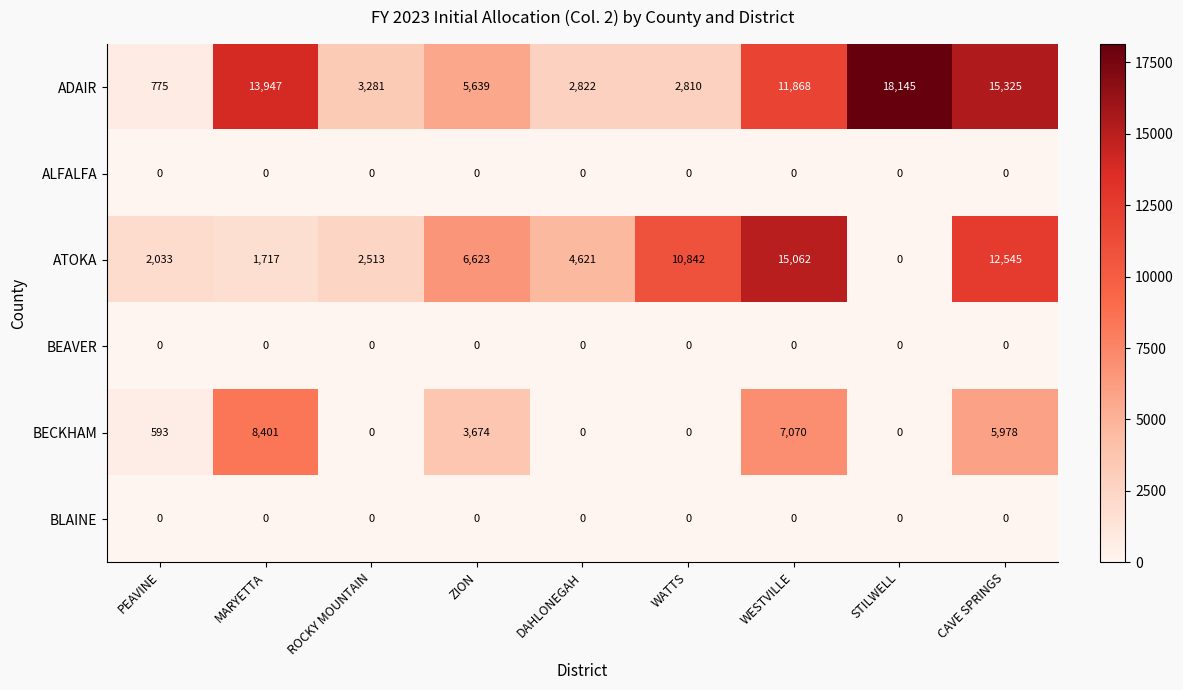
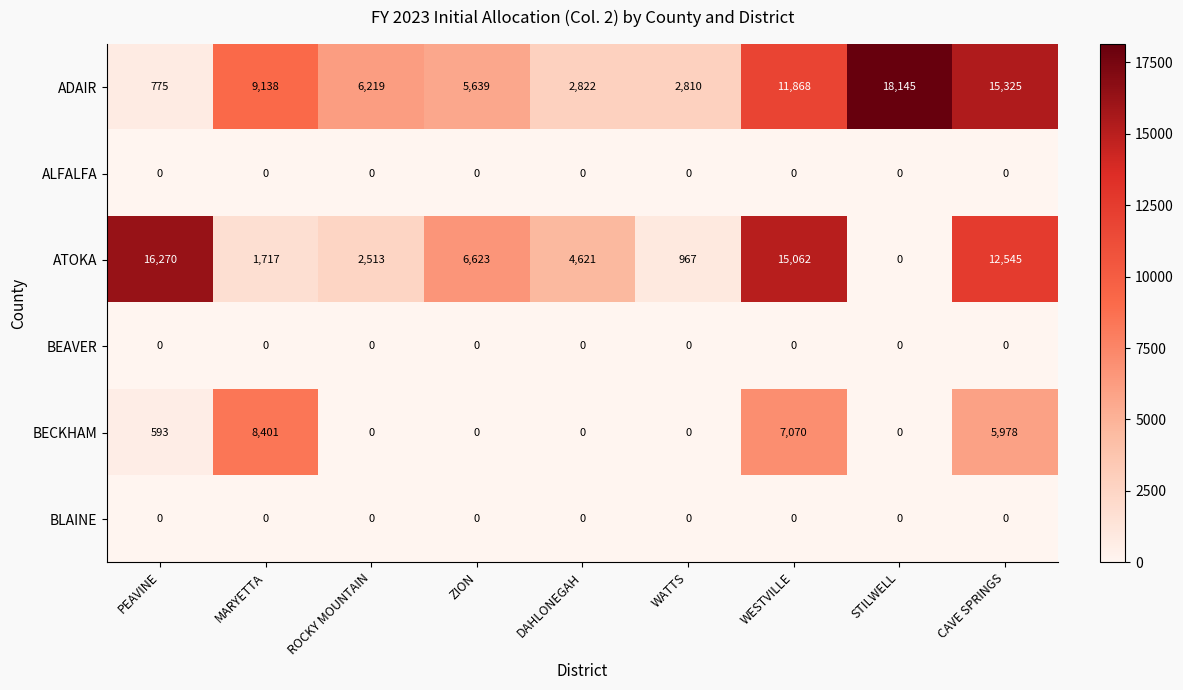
ADAIR, MARYETTA: 13,947 -> 9,138
ADAIR, ROCKY MOUNTAIN: 3,281 -> 6,219
ATOKA, PEAVINE: 2,033 -> 16,270
ATOKA, WATTS: 10,842 -> 967
BECKHAM, ZION: 3,674 -> 0
